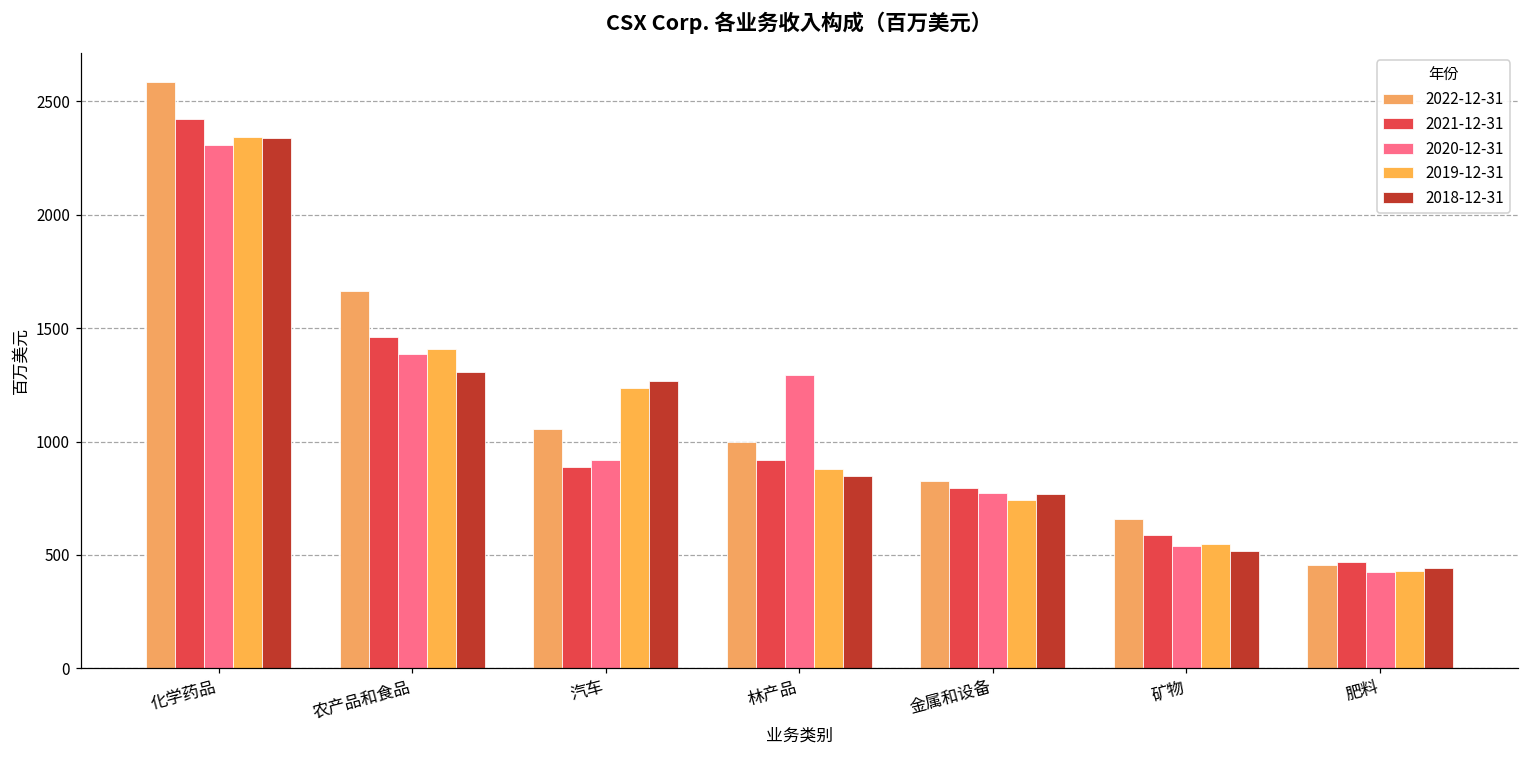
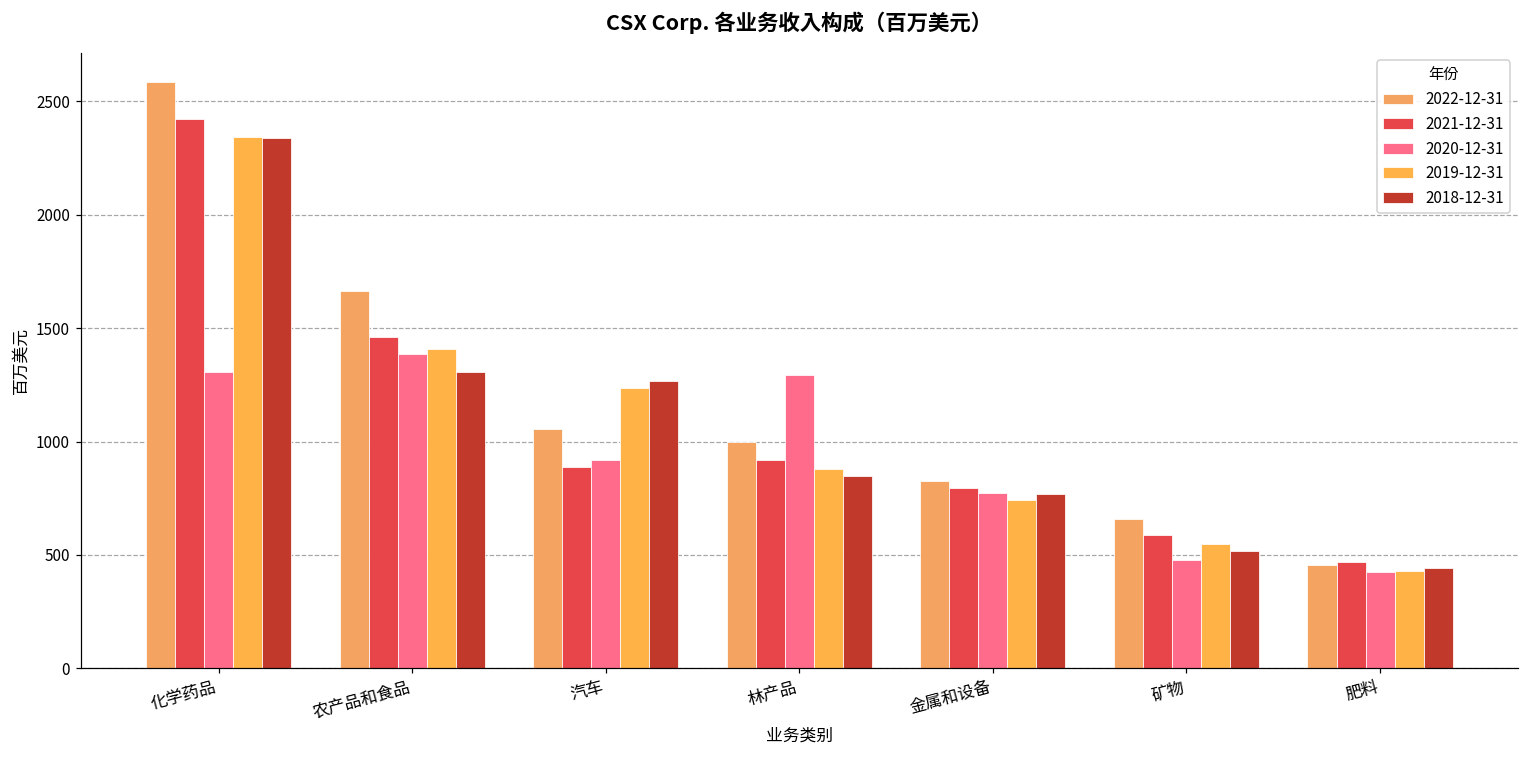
2020-12-31, 化学药品: 2310 -> 1310
2020-12-31, 矿物: 540 -> 480
